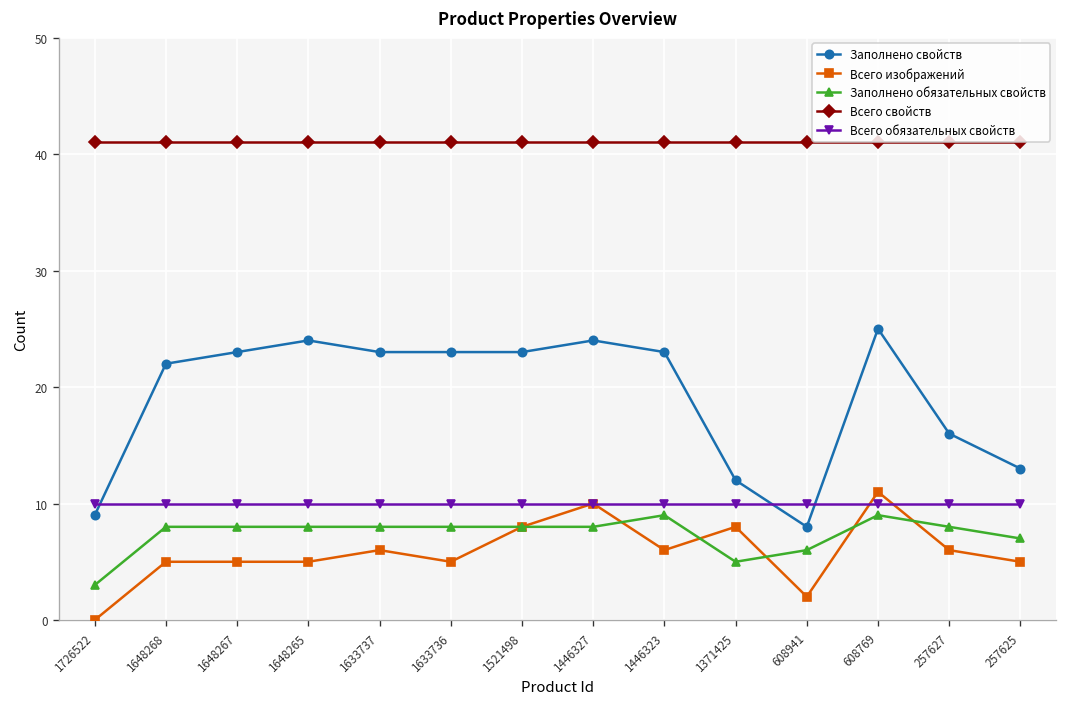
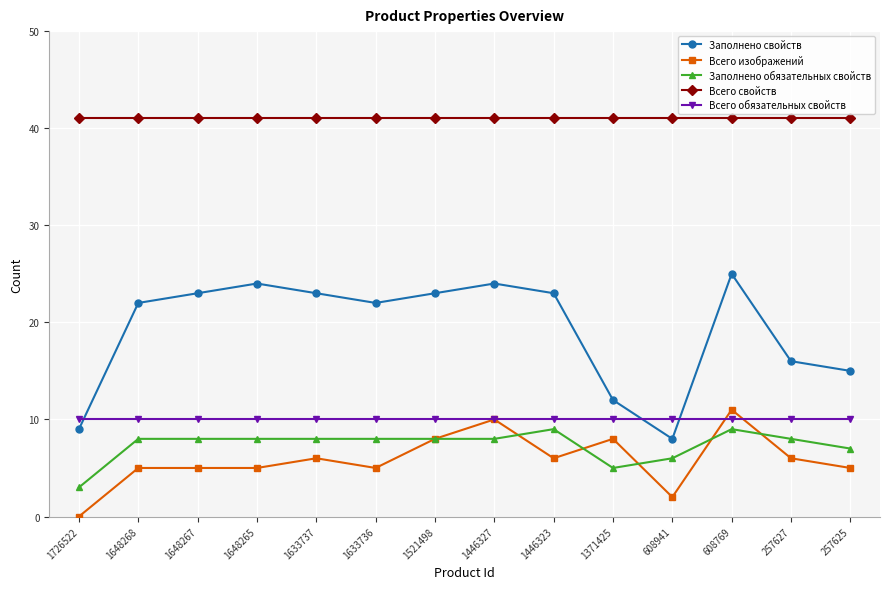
Заполнено свойств, 1633736: 23 -> 22
Заполнено свойств, 257625: 13 -> 15
